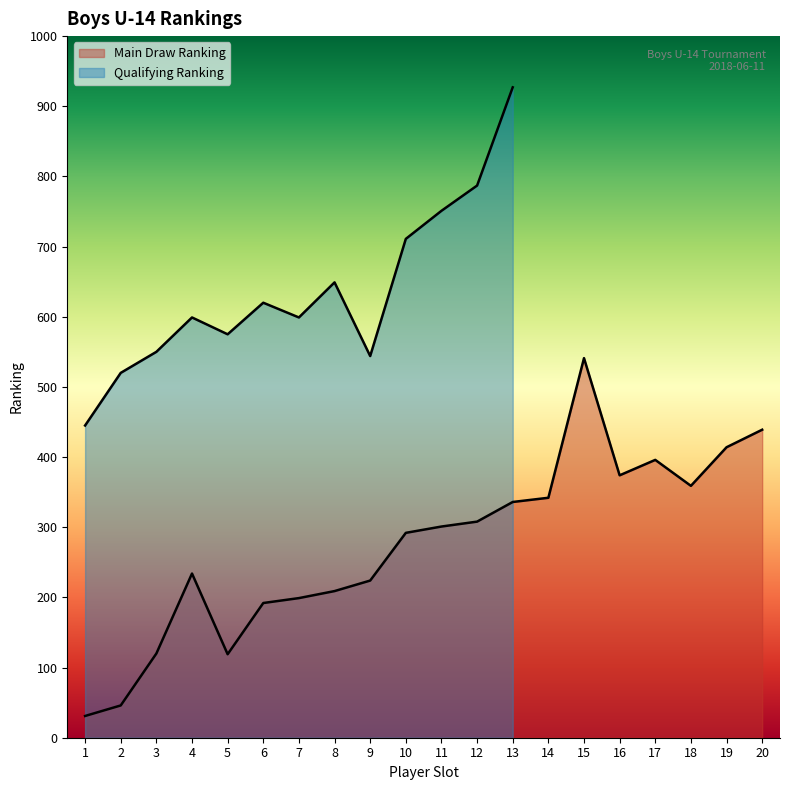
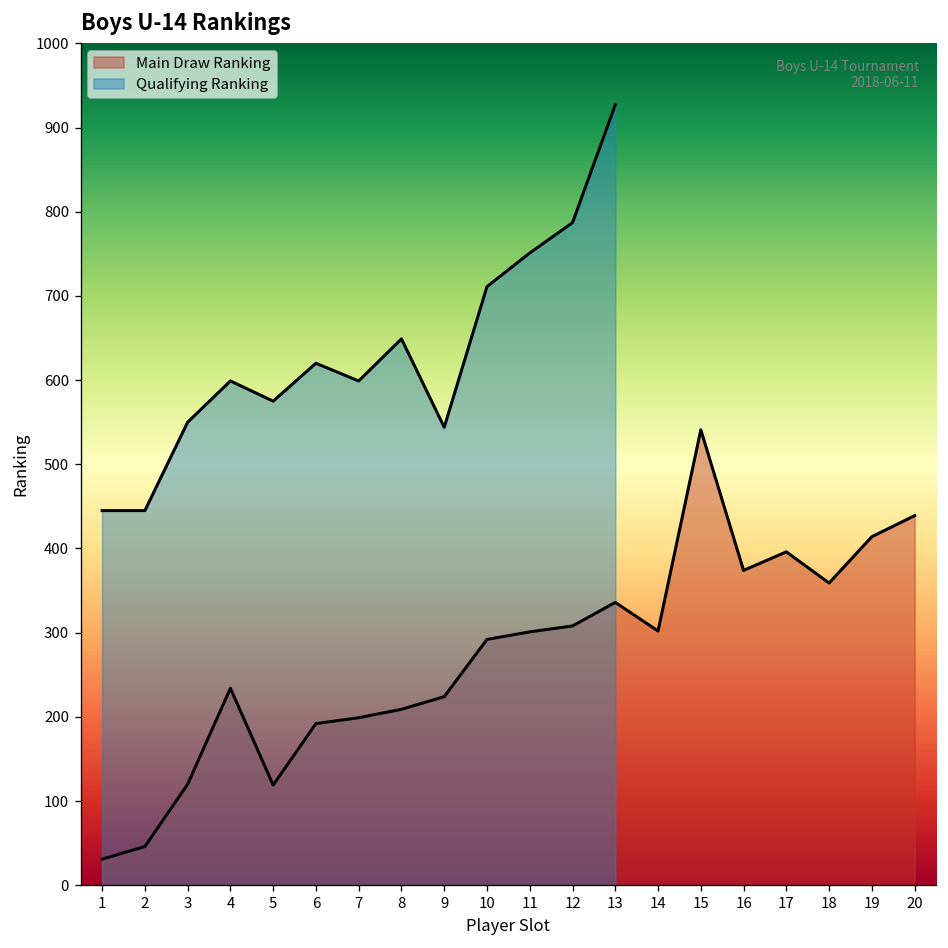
Qualifying Ranking, 2: 520 -> 450
Main Draw Ranking, 14: 340 -> 300
